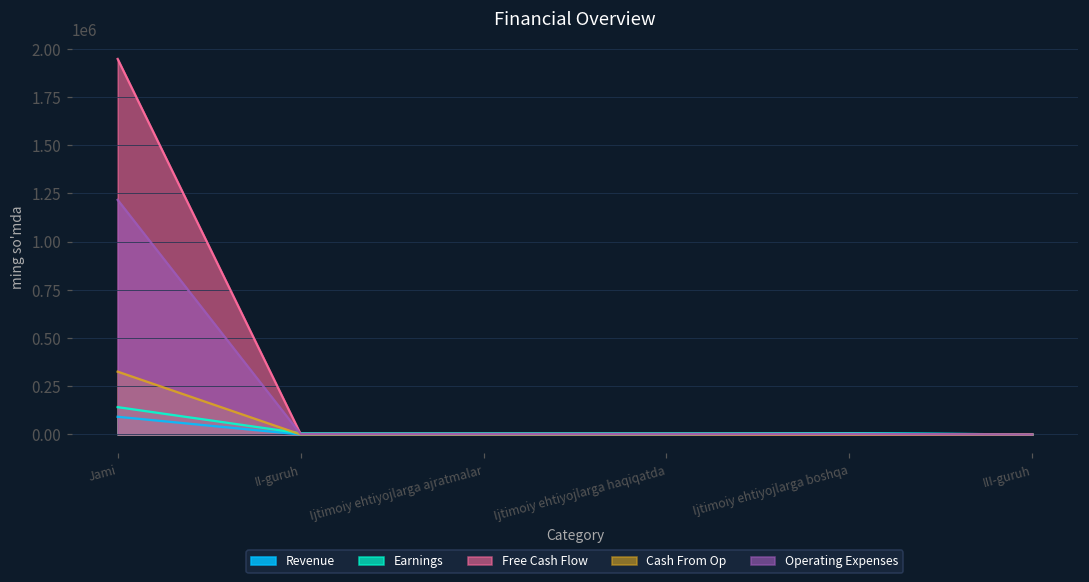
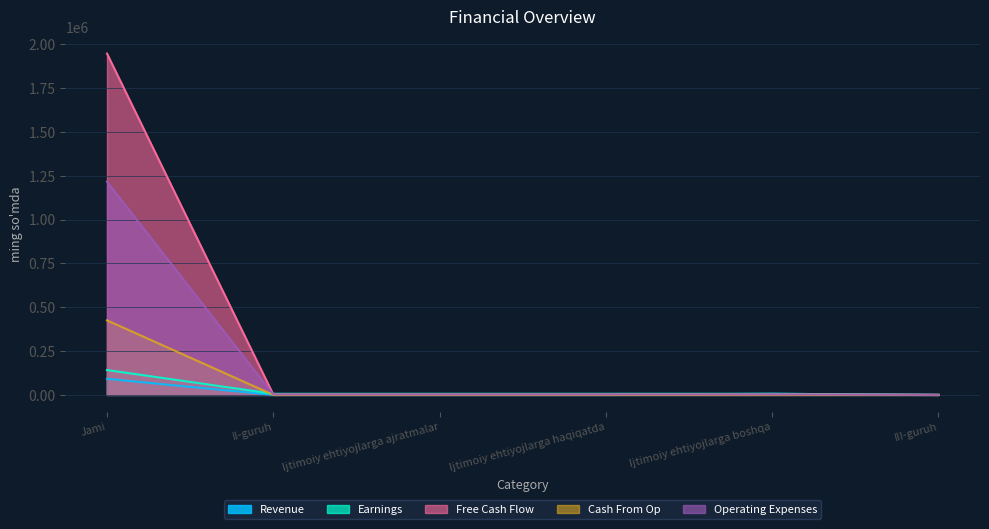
Cash From Op, Jami: 330000 -> 430000
